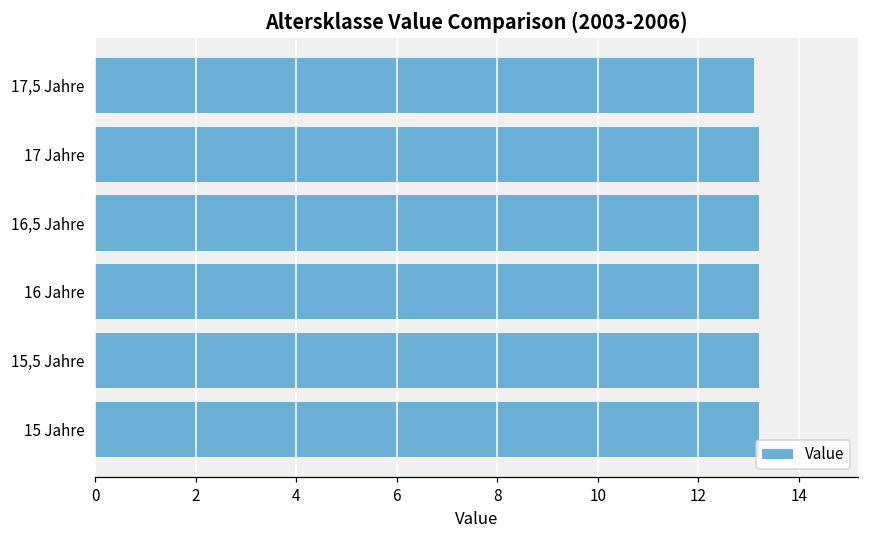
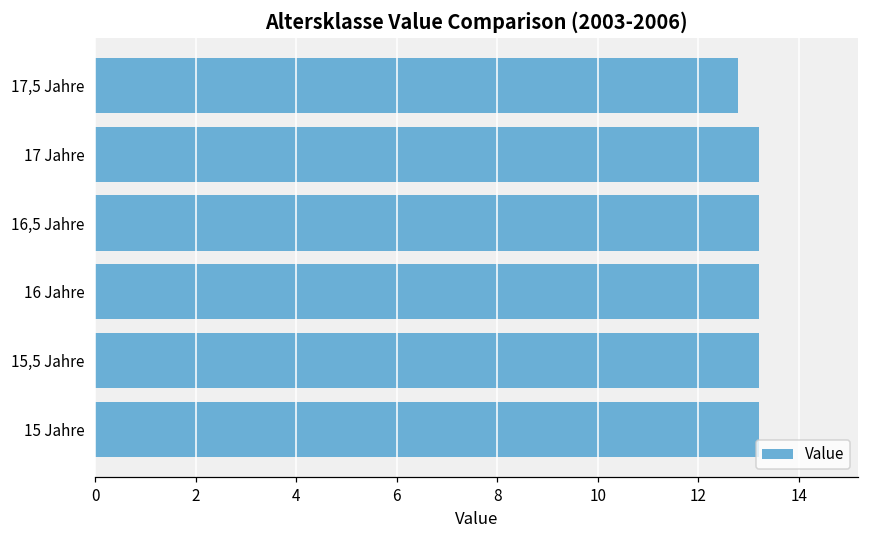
17,5 Jahre: 13.1 -> 12.8
